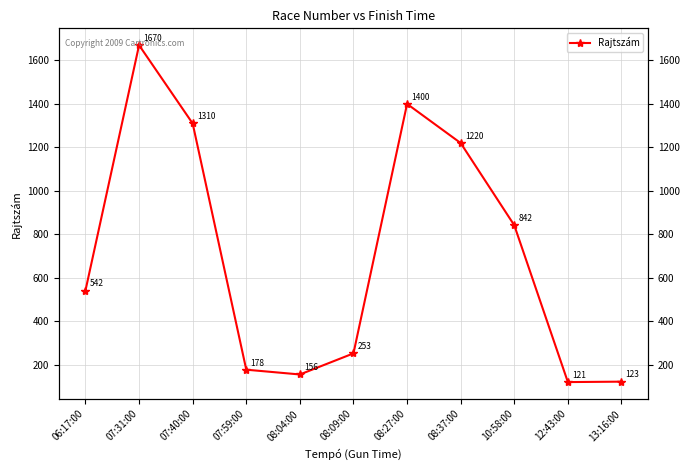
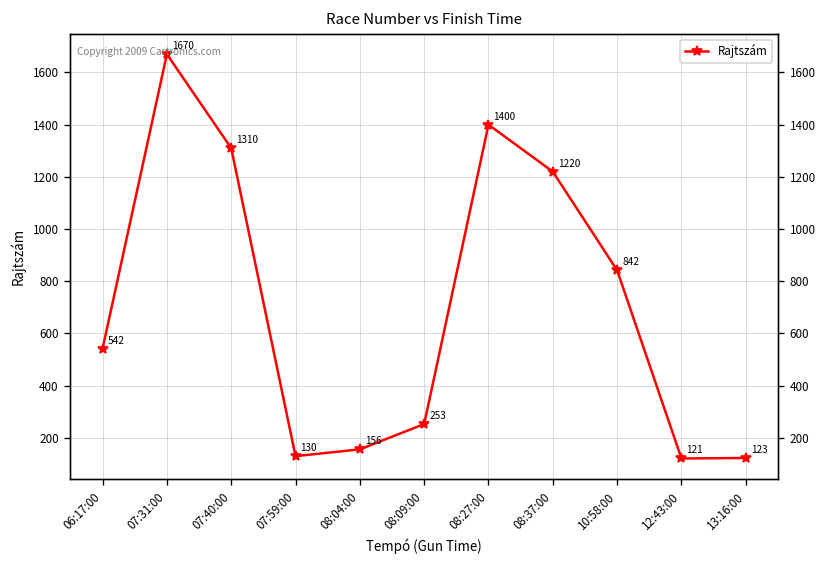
07:59:00: 178 -> 130
